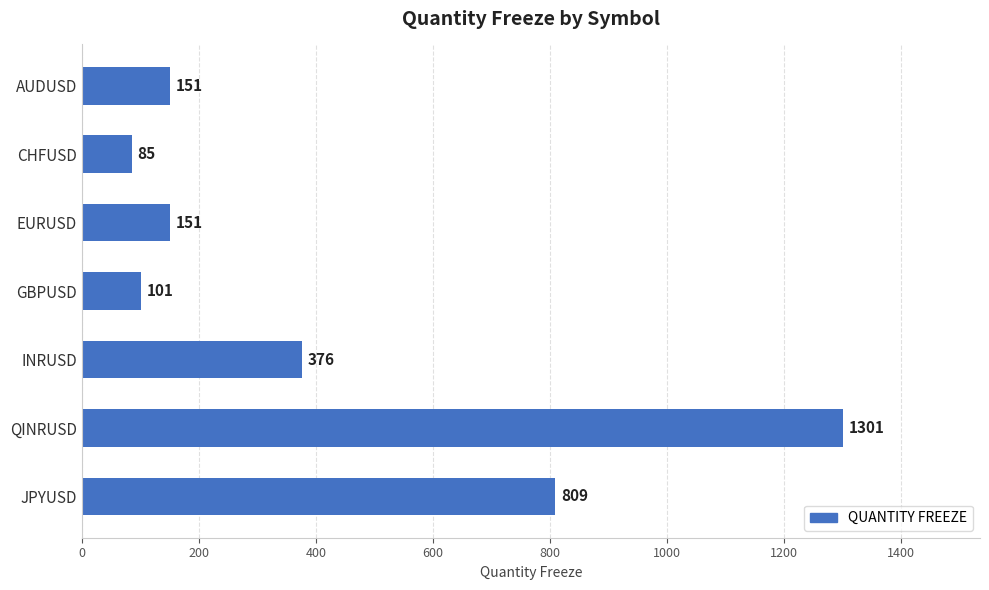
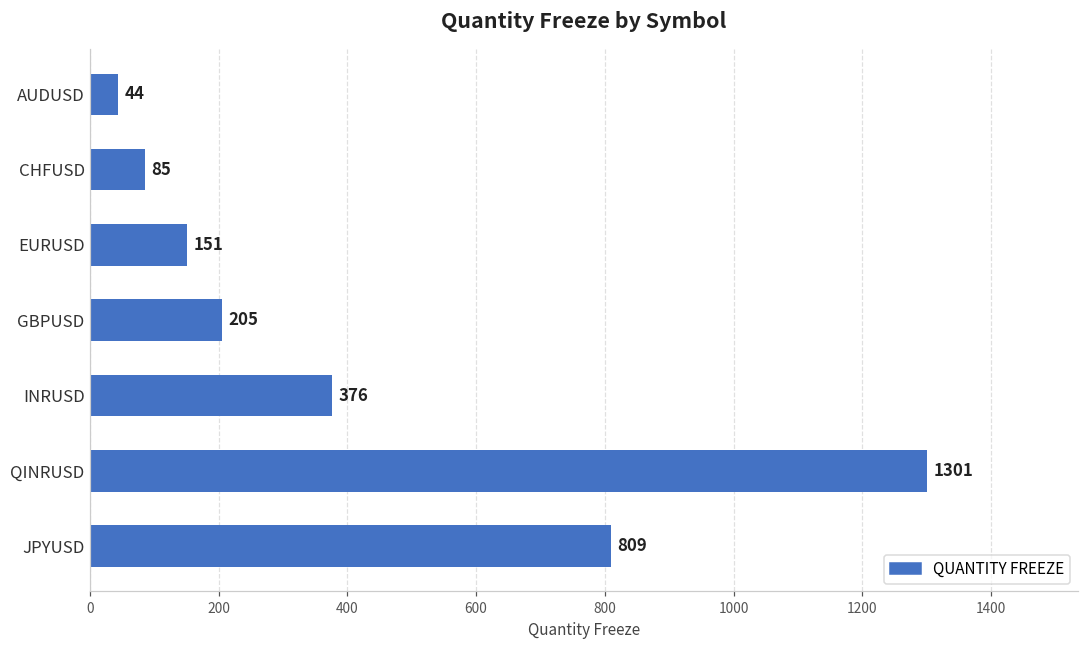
AUDUSD: 151 -> 44
GBPUSD: 101 -> 205
